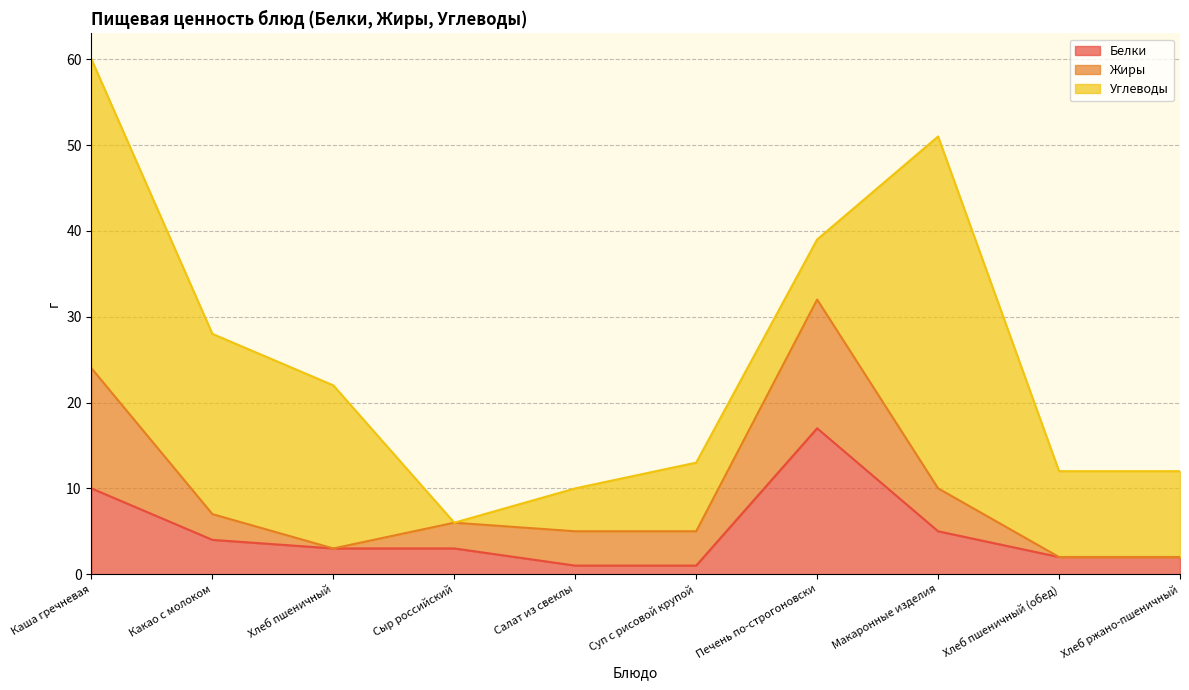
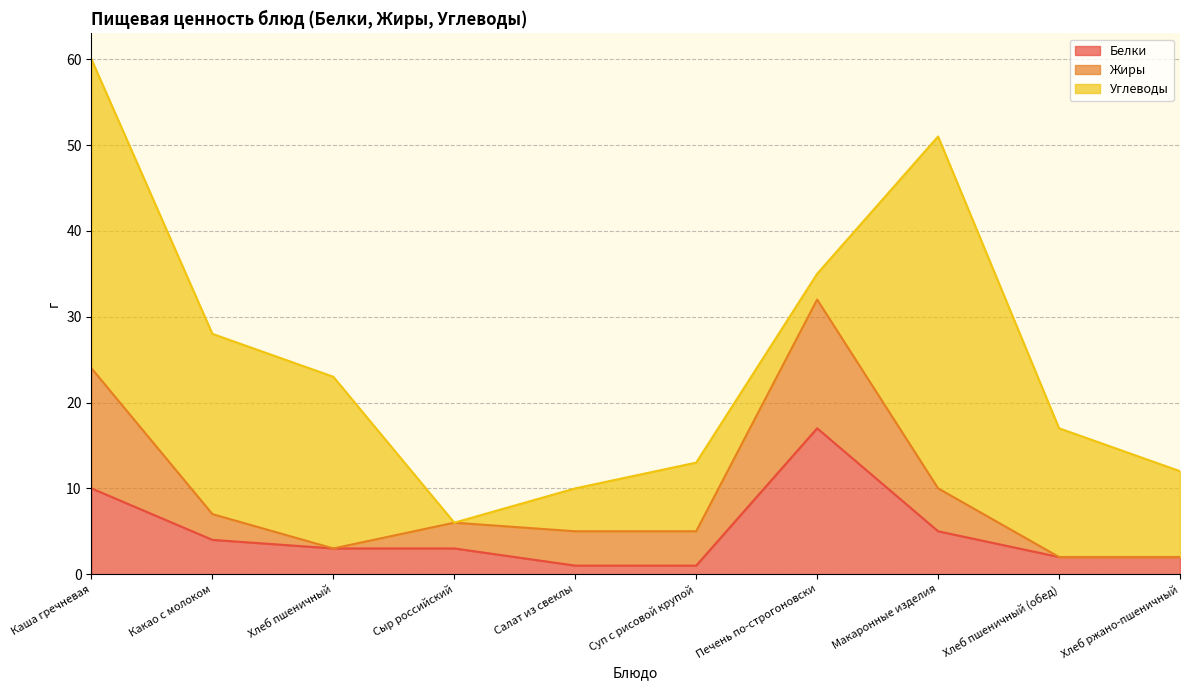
Углеводы, Хлеб пшеничный: 19 -> 20
Углеводы, Печень по-строгоновски: 7 -> 3
Углеводы, Хлеб пшеничный (обед): 10 -> 15
